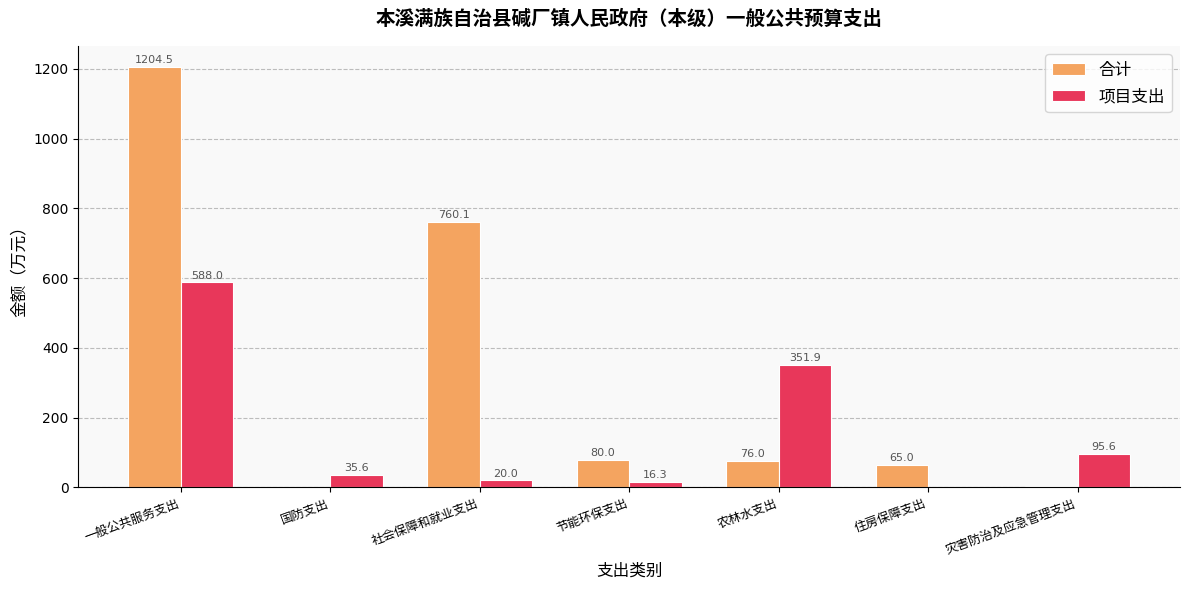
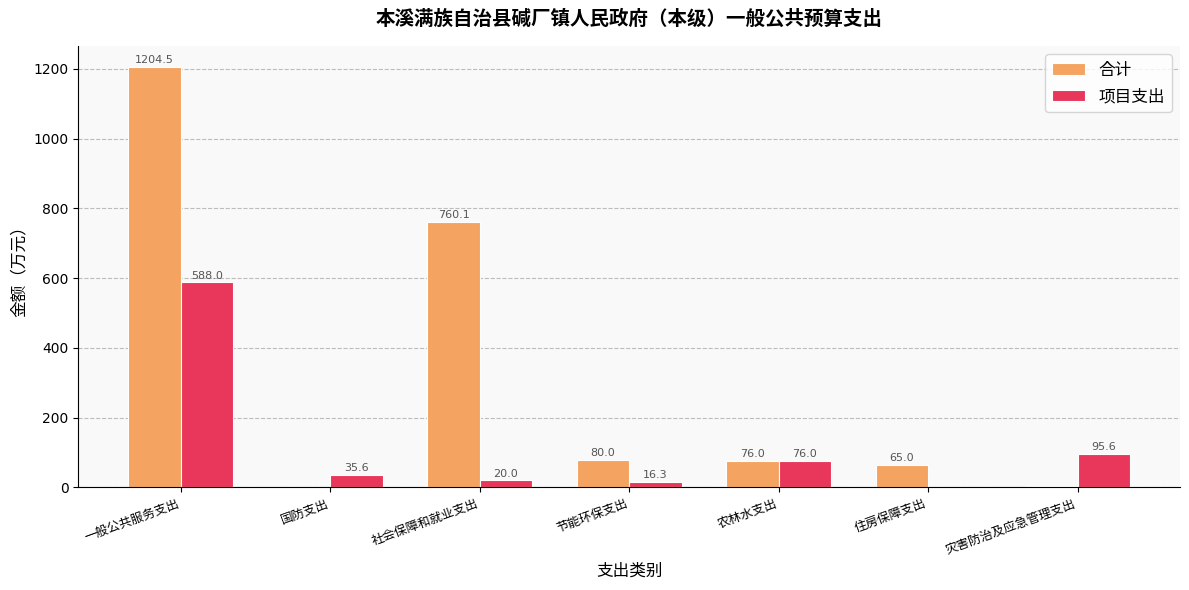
项目支出, 农林水支出: 351.9 -> 76.0
